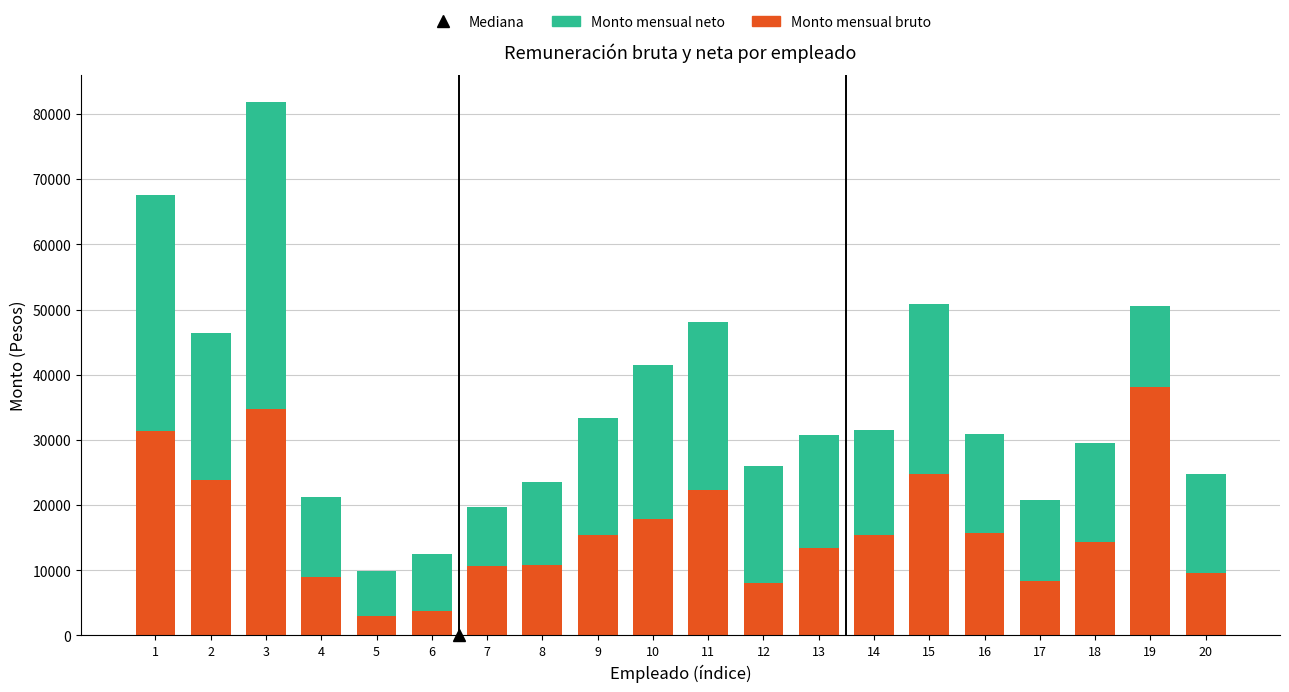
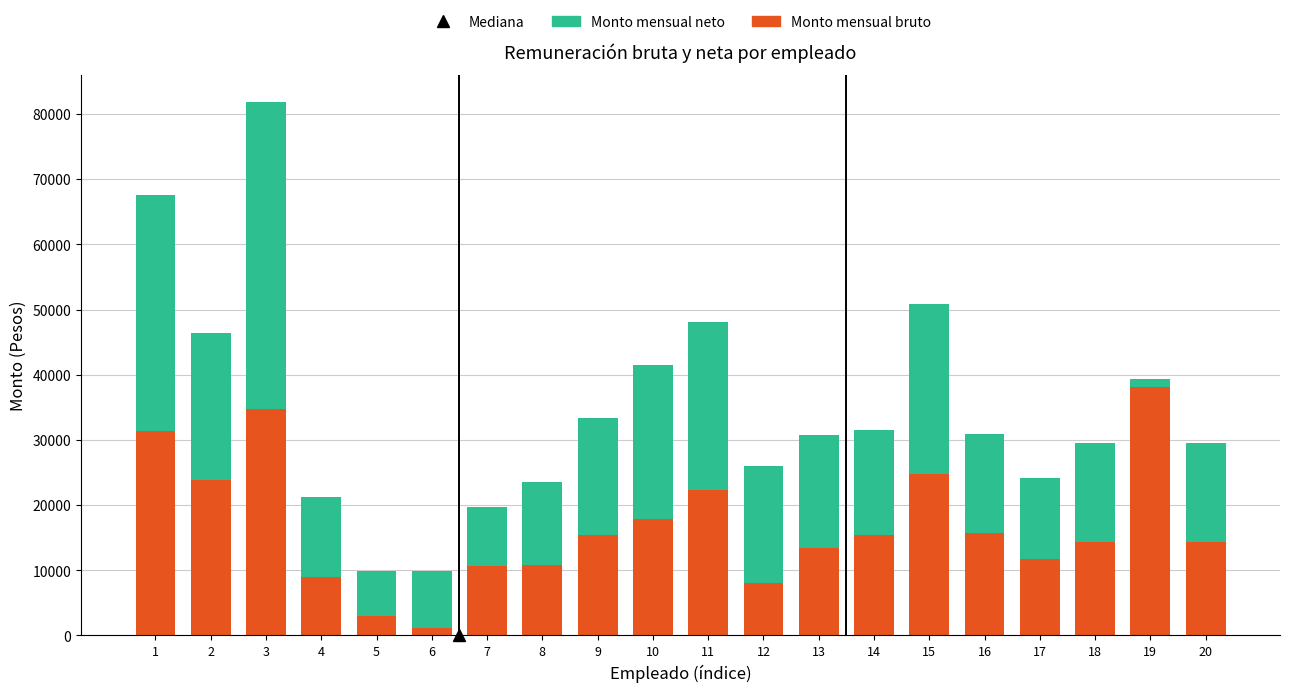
Monto mensual bruto, 6: 4000 -> 1000
Monto mensual bruto, 17: 8000 -> 12000
Monto mensual neto, 19: 12000 -> 1000
Monto mensual bruto, 20: 10000 -> 14000
